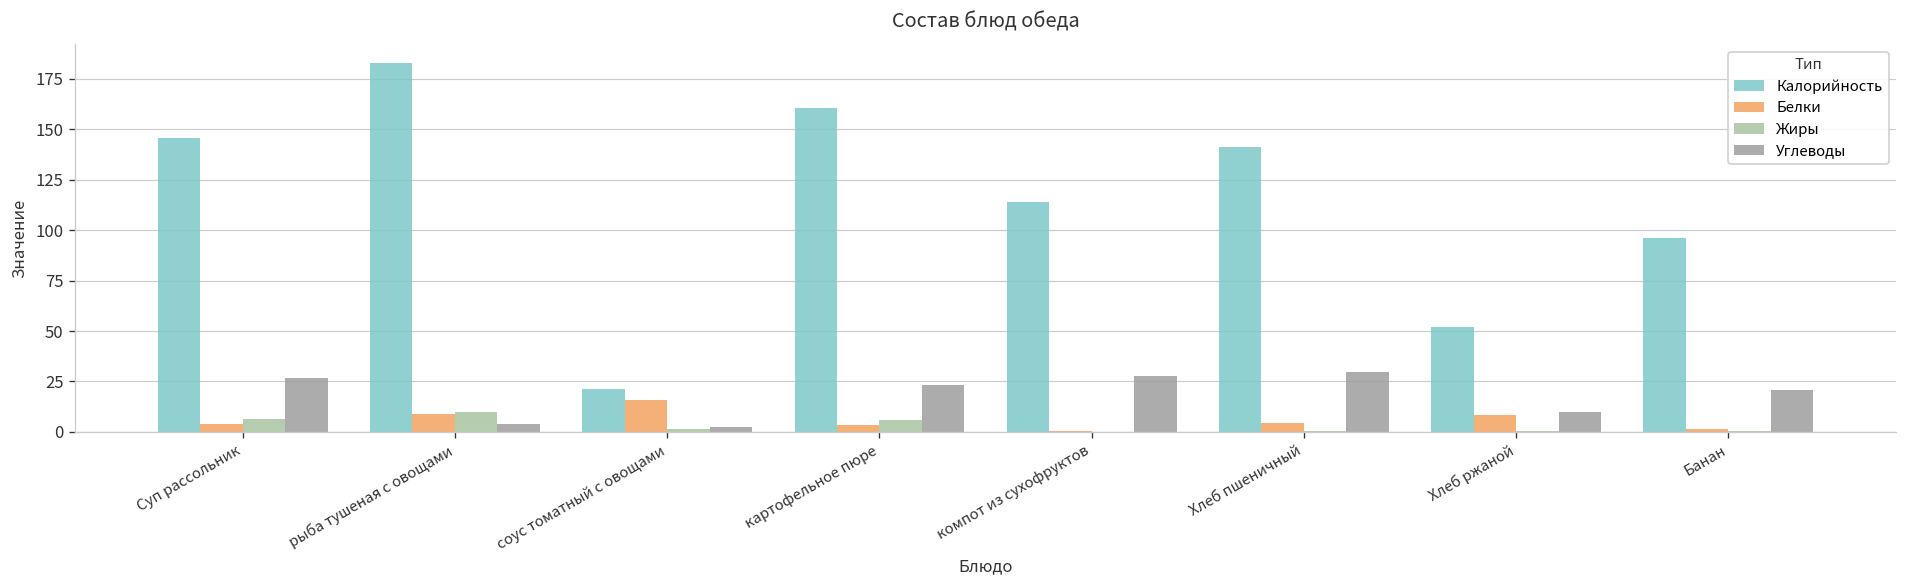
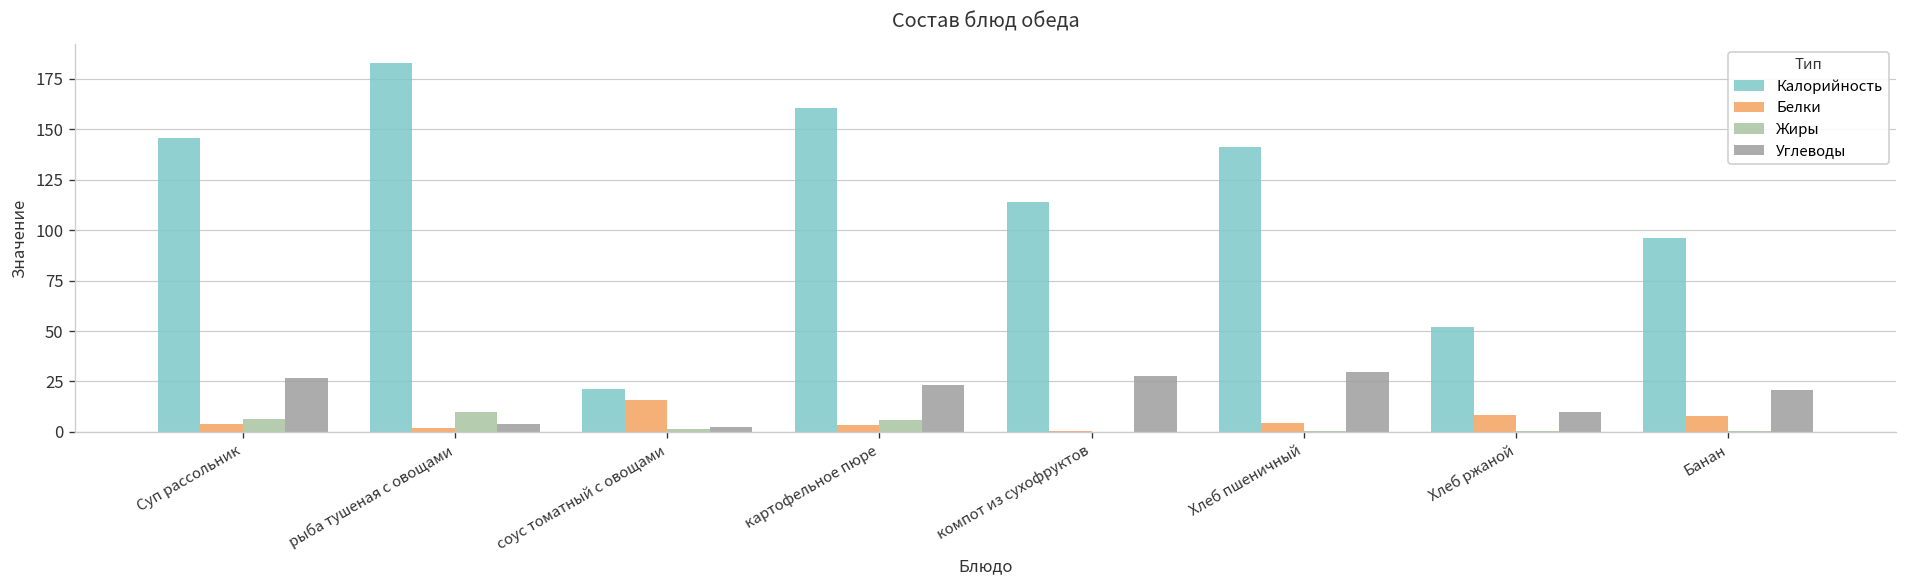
Белки, рыба тушеная с овощами: 9 -> 2
Белки, Банан: 2 -> 8
